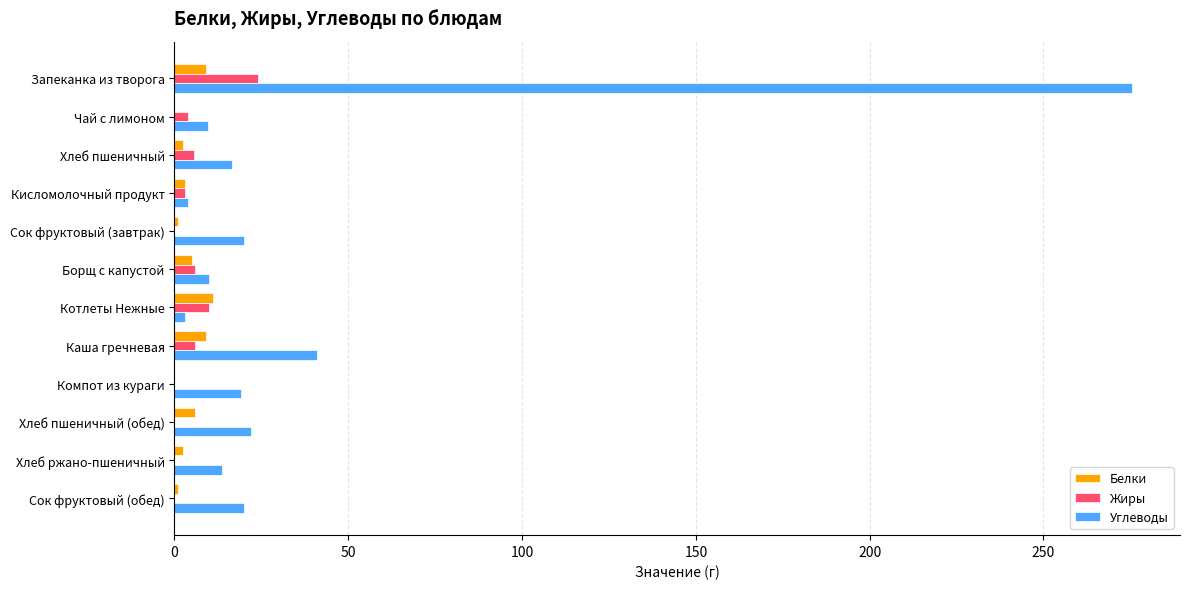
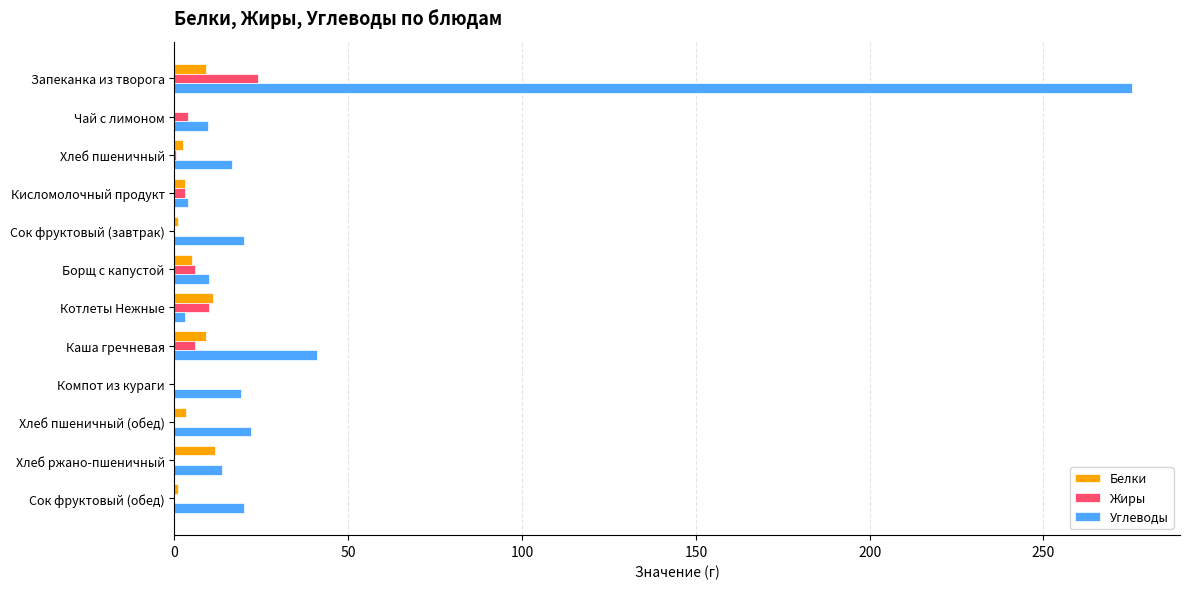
Жиры, Хлеб пшеничный: 6 -> 0
Белки, Хлеб пшеничный (обед): 6 -> 3
Белки, Хлеб ржано-пшеничный: 2 -> 12
